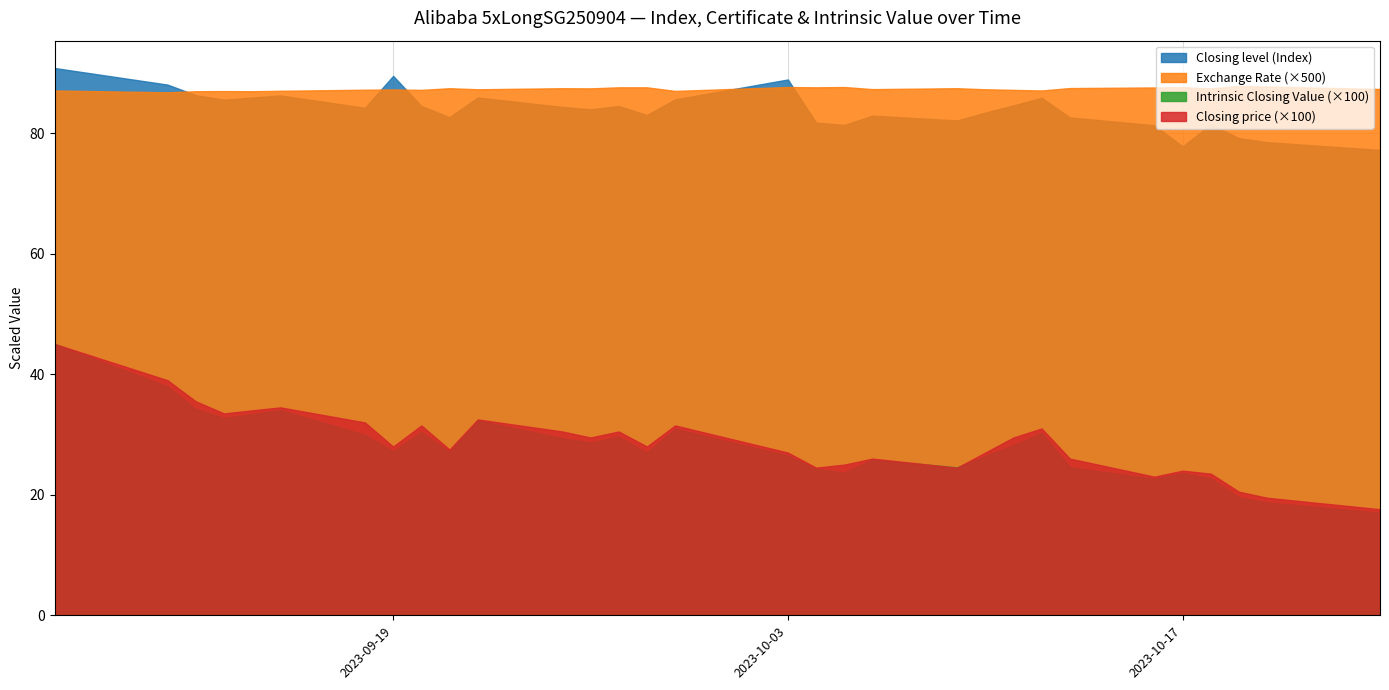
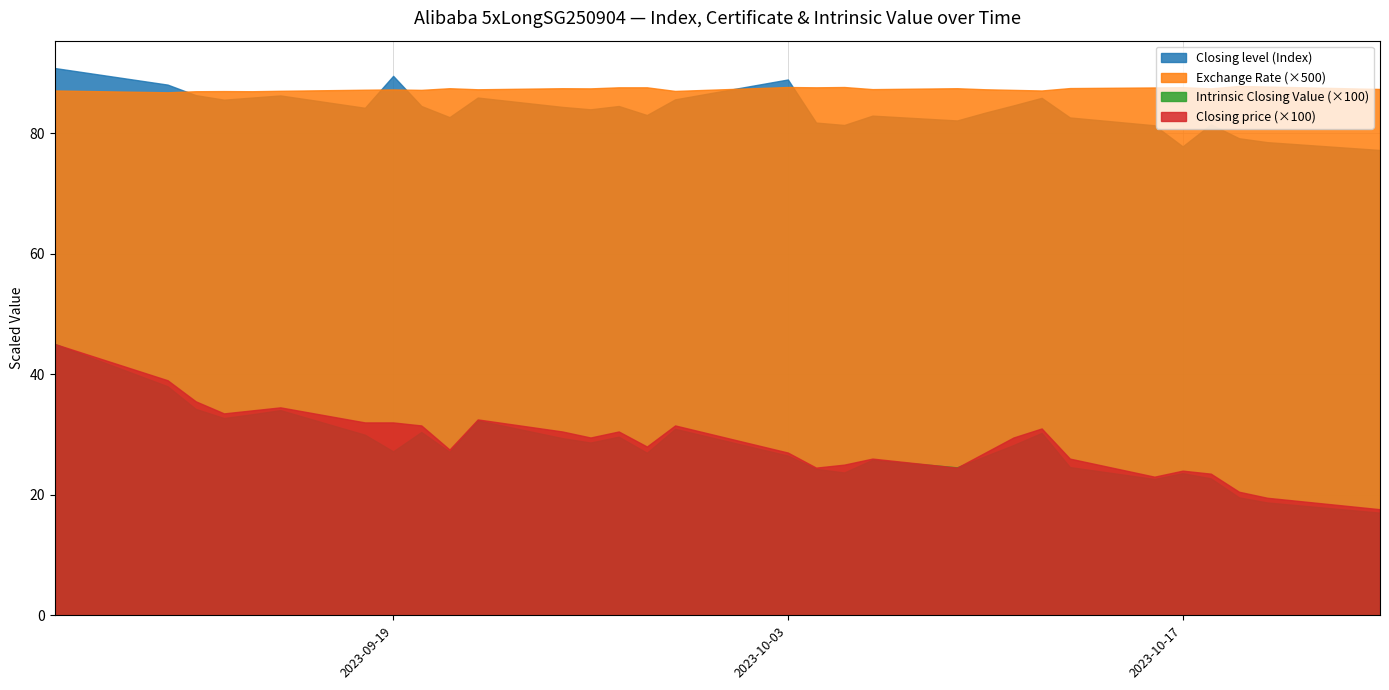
Closing price (×100), 2023-09-19: 28 -> 32
